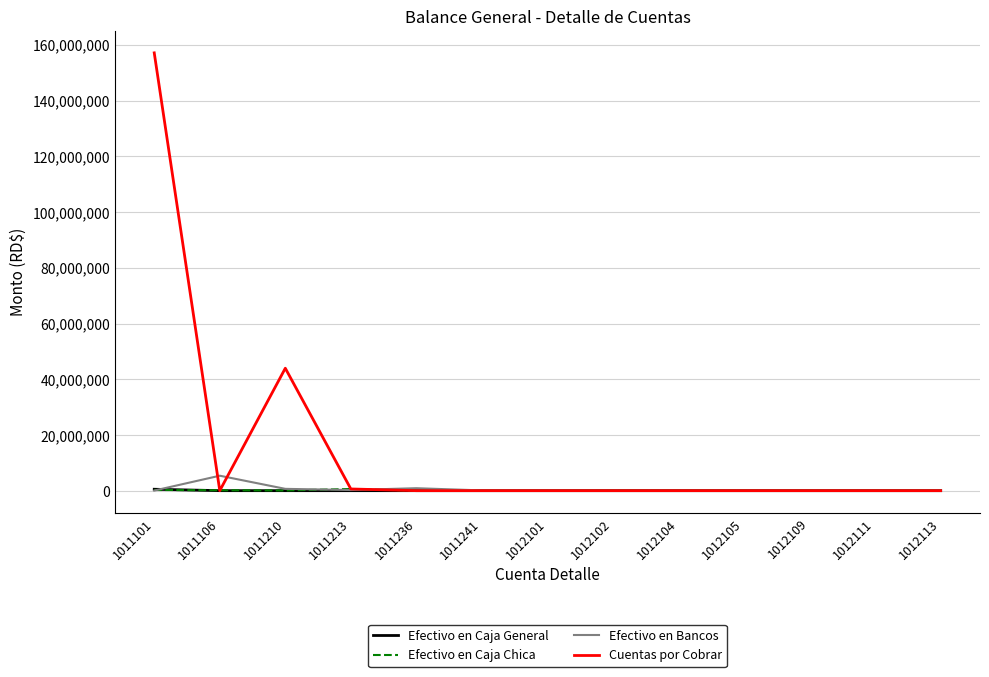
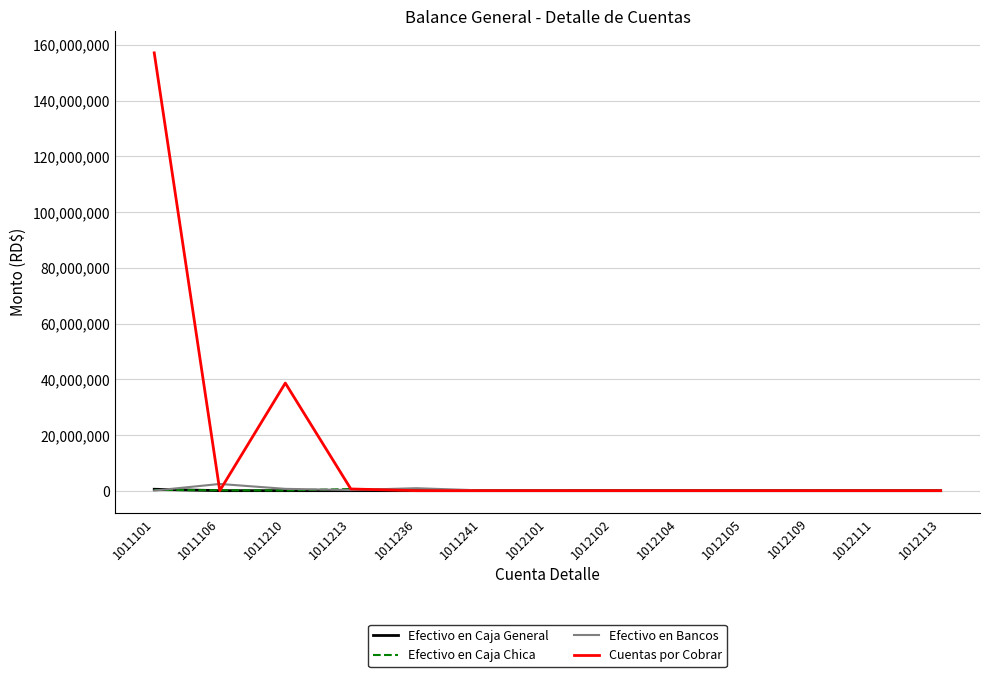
Efectivo en Bancos, 1011106: 5,000,000 -> 2,000,000
Cuentas por Cobrar, 1011210: 44,000,000 -> 39,000,000
